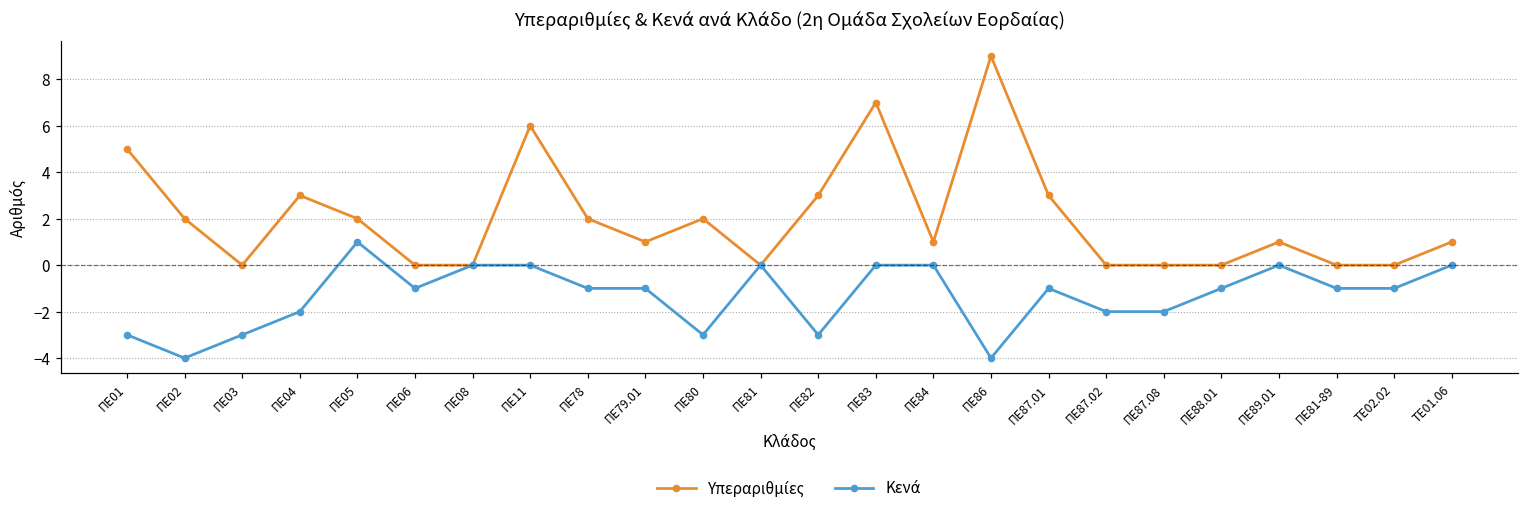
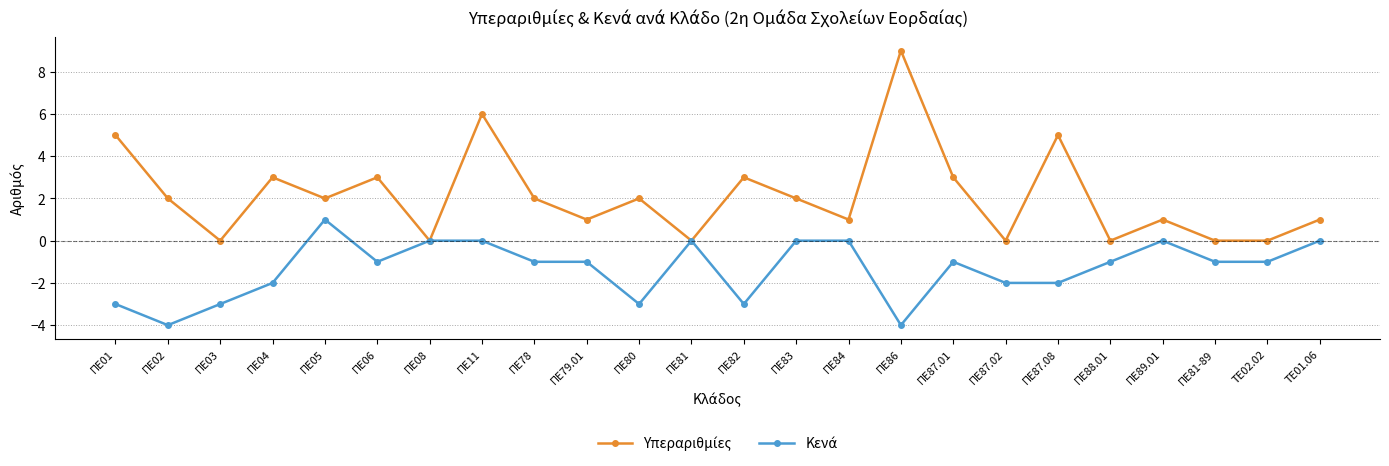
Υπεραριθμίες, ΠΕ06: 0 -> 3
Υπεραριθμίες, ΠΕ83: 7 -> 2
Υπεραριθμίες, ΠΕ87.08: 0 -> 5
